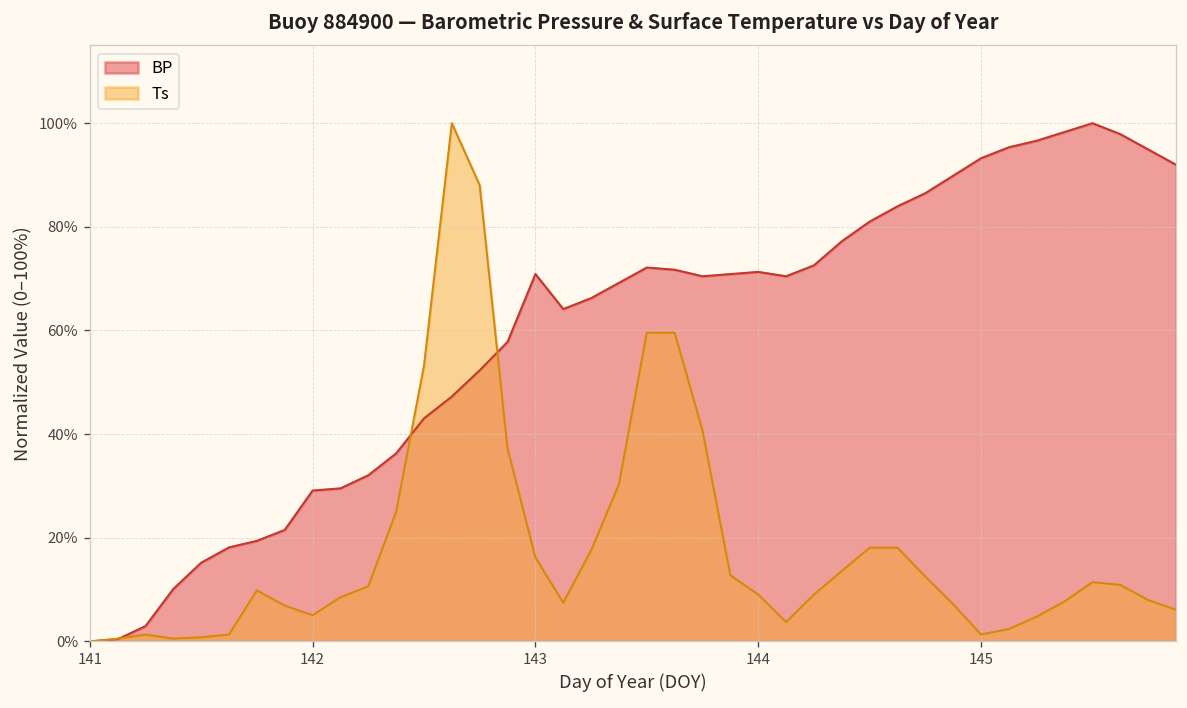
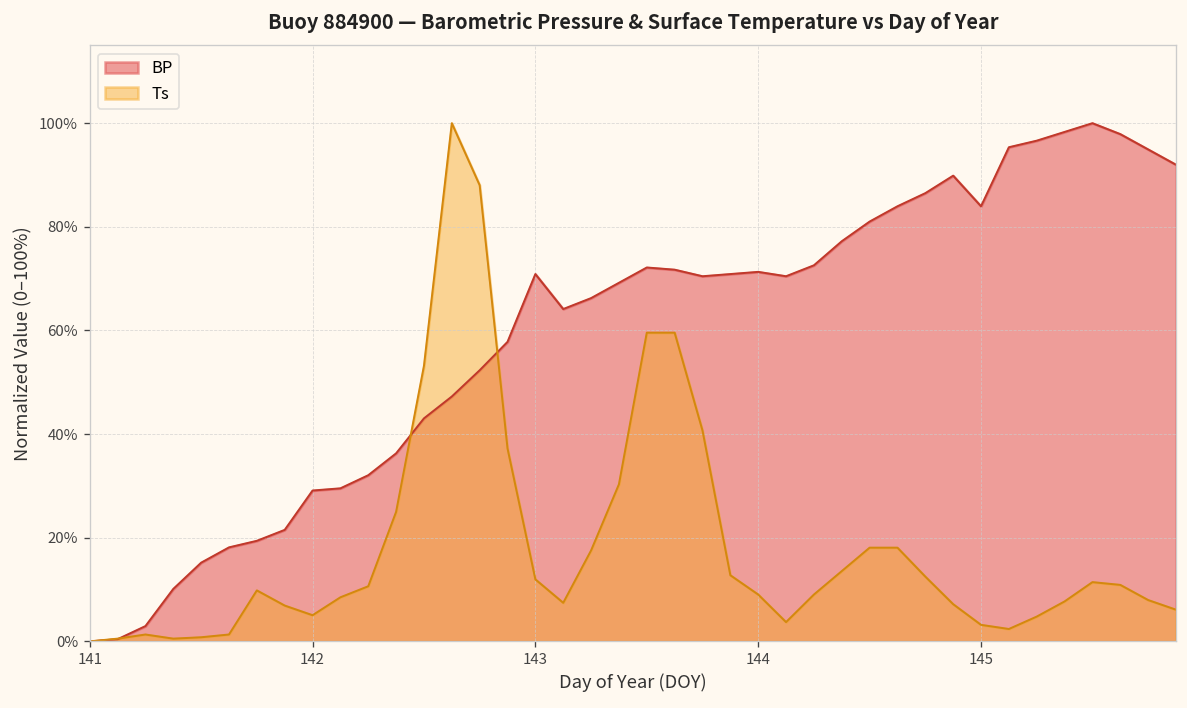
Ts, 143: 16% -> 12%
BP, 145: 93% -> 84%
Ts, 145: 1% -> 3%
